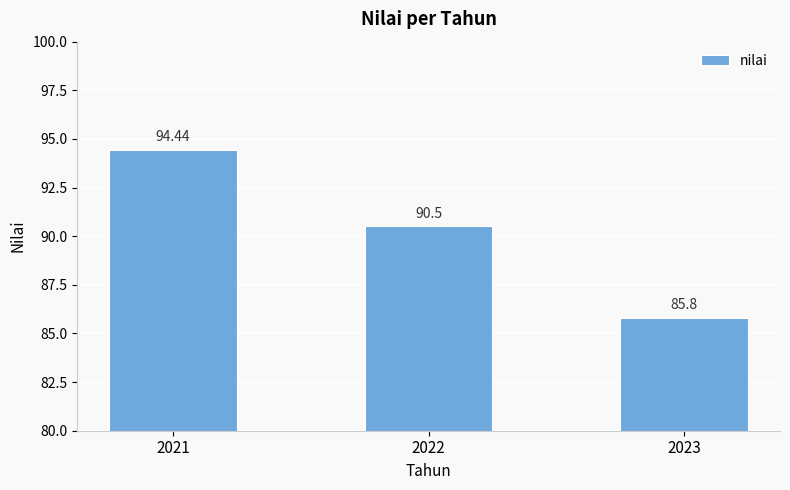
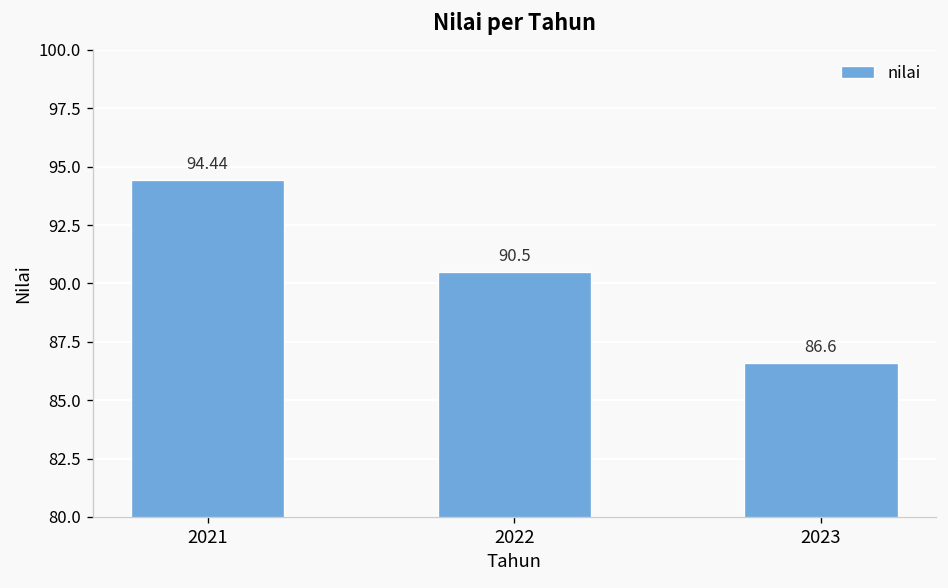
2023: 85.8 -> 86.6
